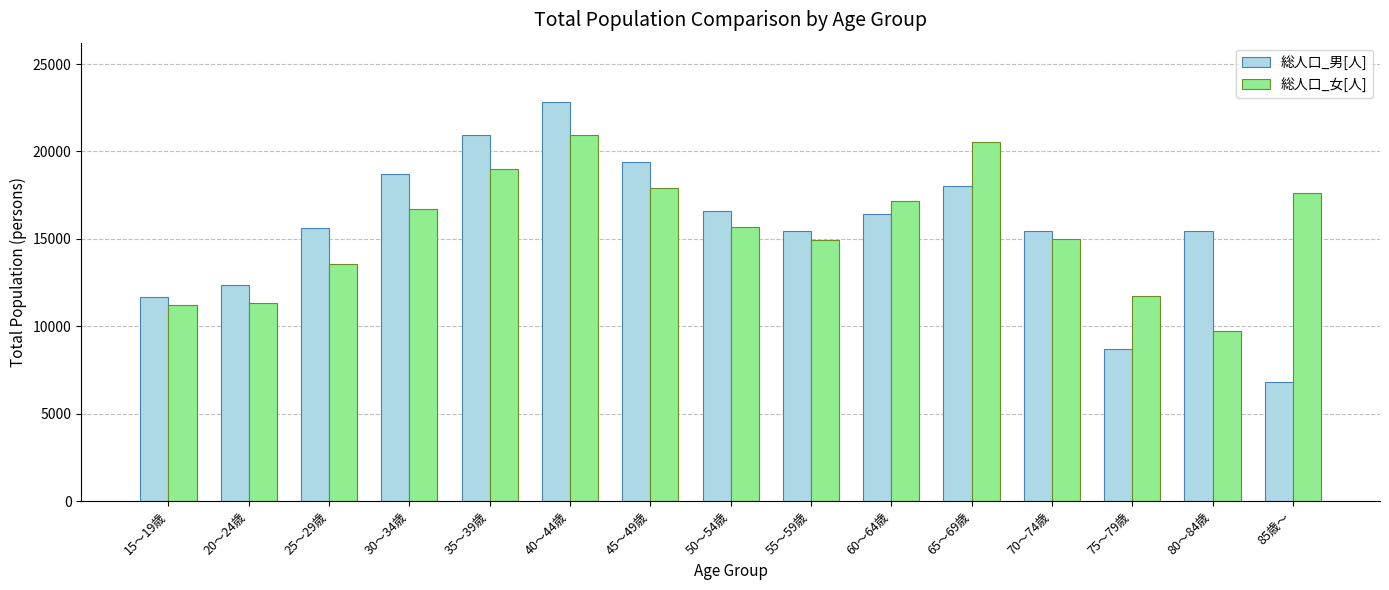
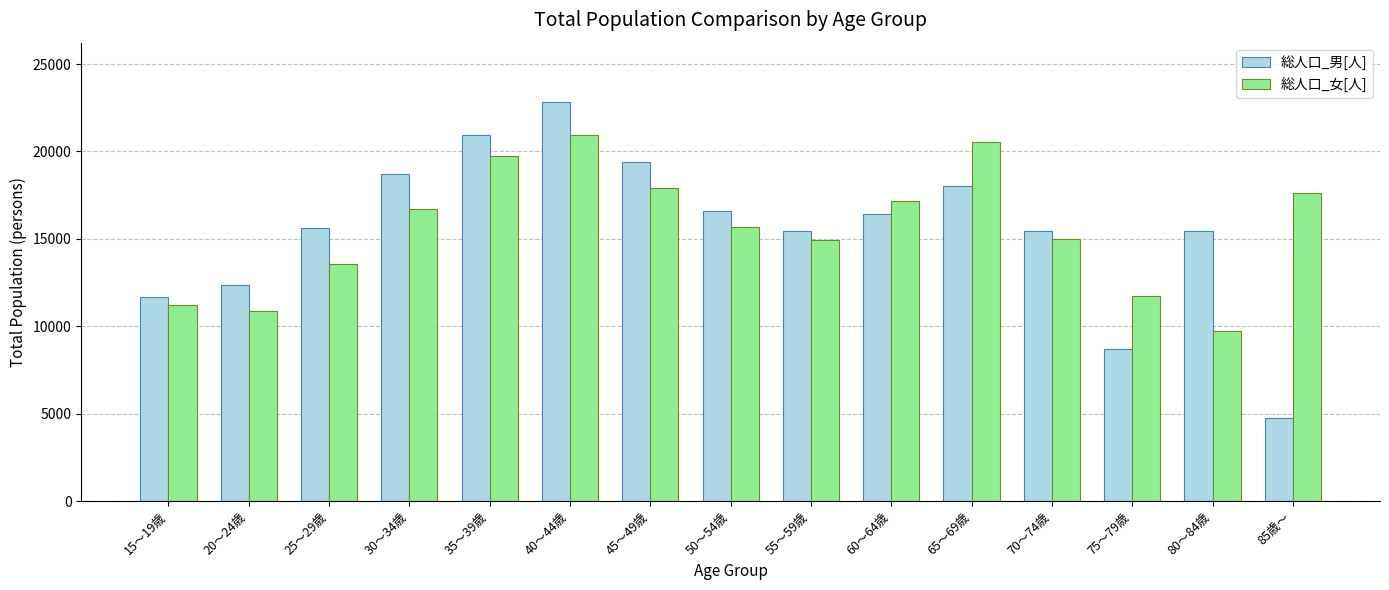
総人口_女[人], 20～24歳: 11300 -> 10900
総人口_女[人], 35～39歳: 19000 -> 19700
総人口_男[人], 85歳～: 6800 -> 4700
